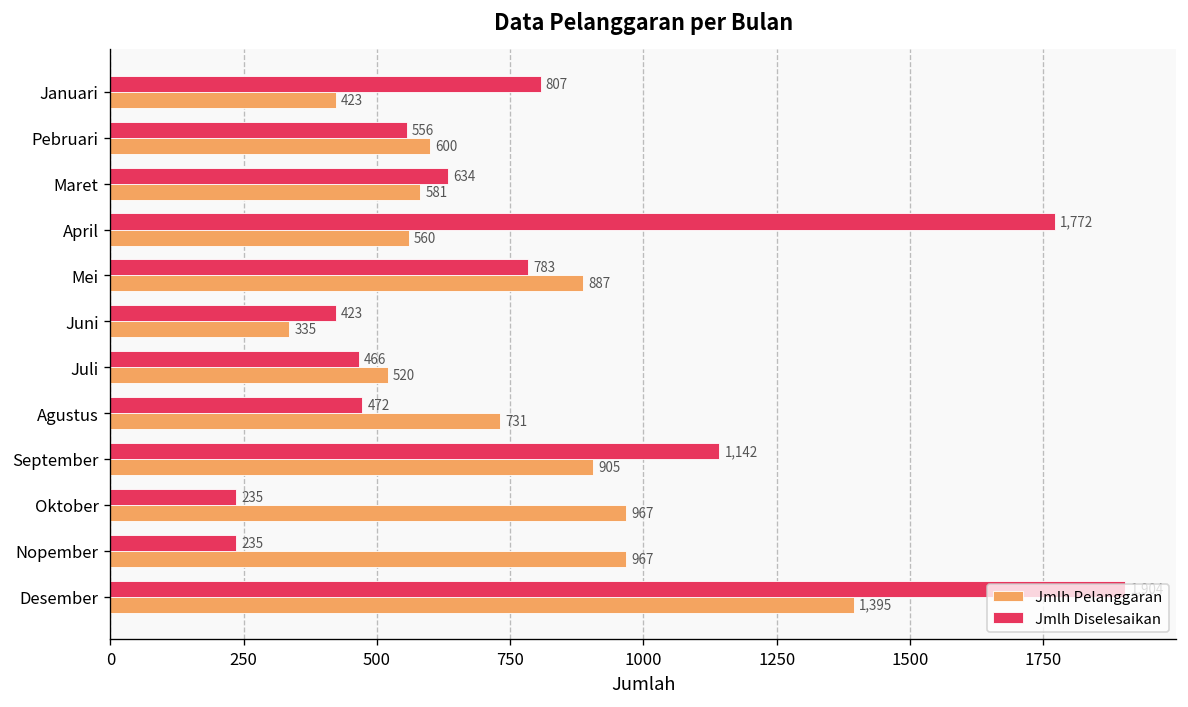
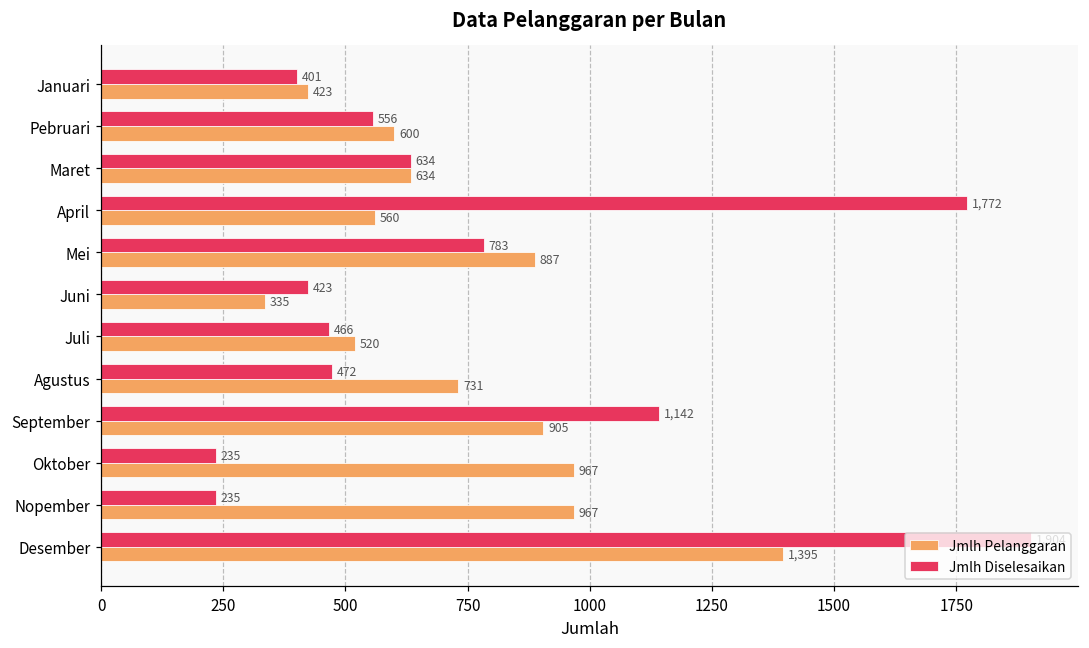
Jmlh Diselesaikan, Januari: 807 -> 401
Jmlh Pelanggaran, Maret: 581 -> 634
